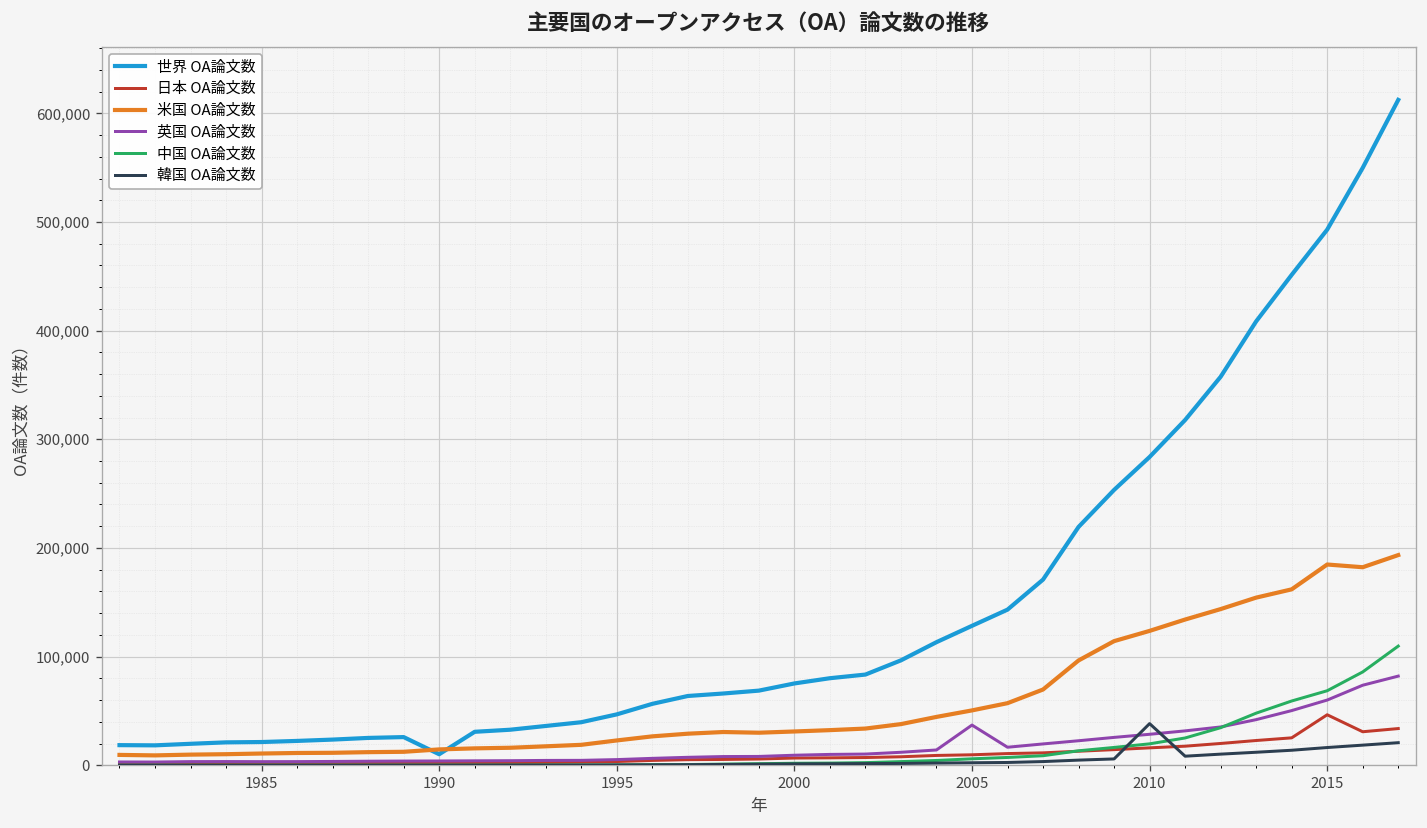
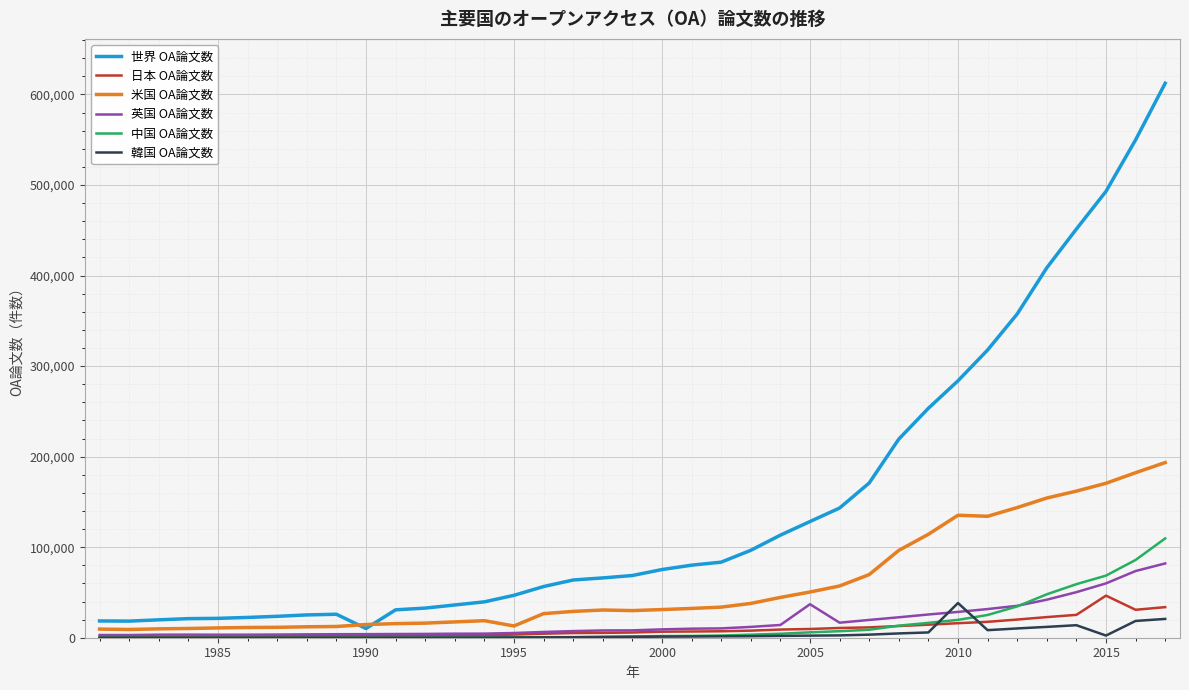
米国 OA論文数, 1995: 20,000 -> 10,000
米国 OA論文数, 2010: 120,000 -> 140,000
米国 OA論文数, 2015: 180,000 -> 170,000
韓国 OA論文数, 2015: 20,000 -> 0
